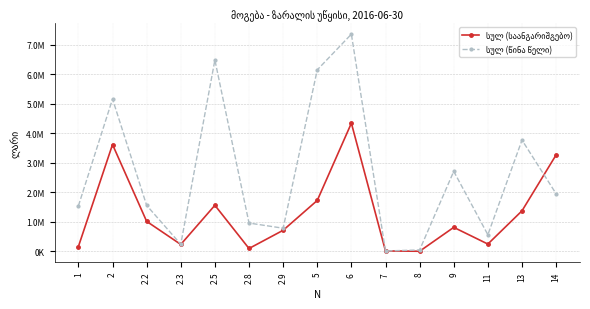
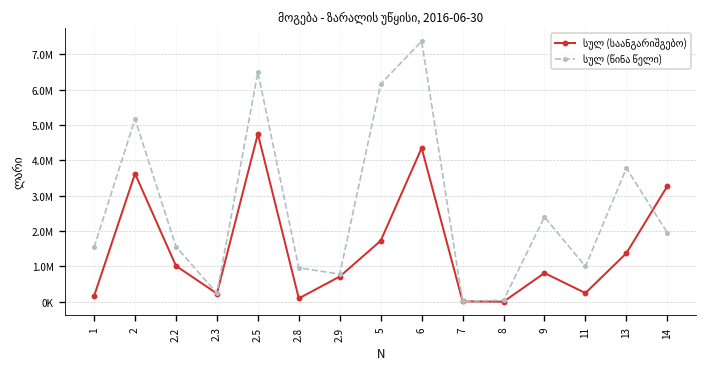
სულ (საანგარიშგებო), 2.5: 1600000 -> 4700000
სულ (წინა წელი), 9: 2700000 -> 2400000
სულ (წინა წელი), 11: 600000 -> 1000000
